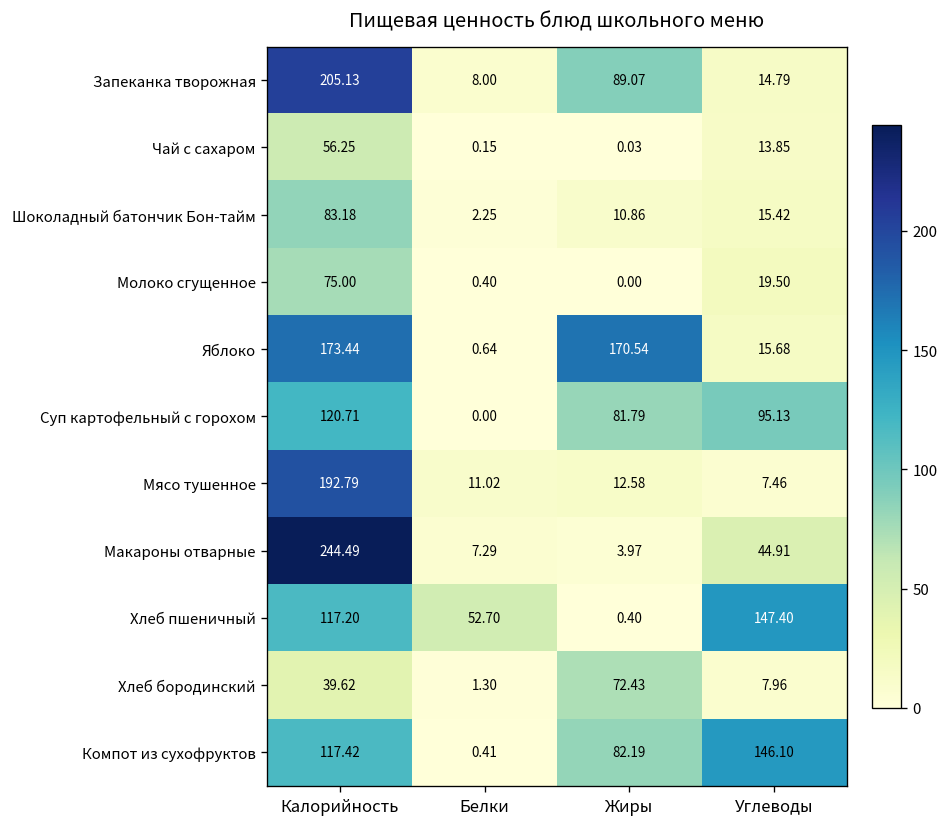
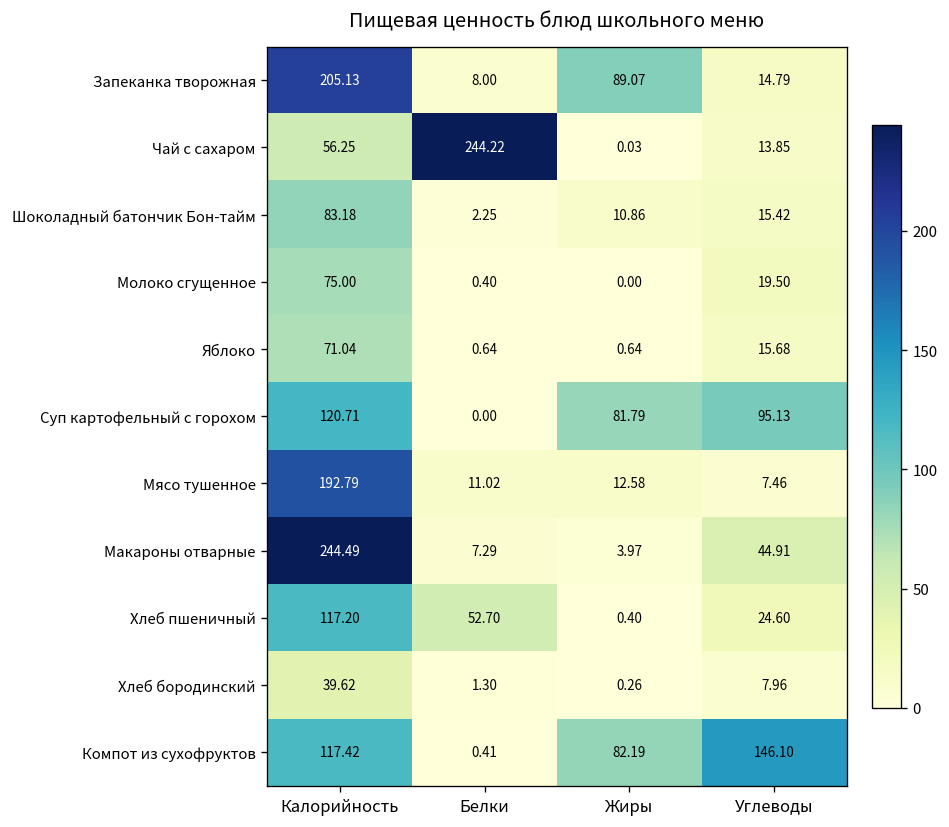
Чай с сахаром, Белки: 0.15 -> 244.22
Яблоко, Калорийность: 173.44 -> 71.04
Яблоко, Жиры: 170.54 -> 0.64
Хлеб пшеничный, Углеводы: 147.40 -> 24.60
Хлеб бородинский, Жиры: 72.43 -> 0.26
